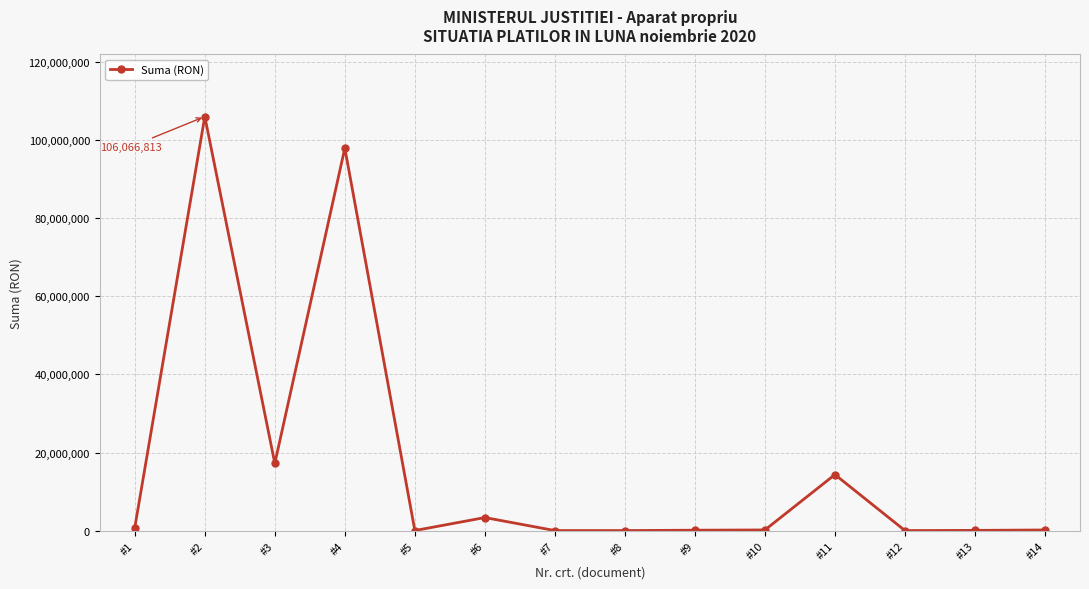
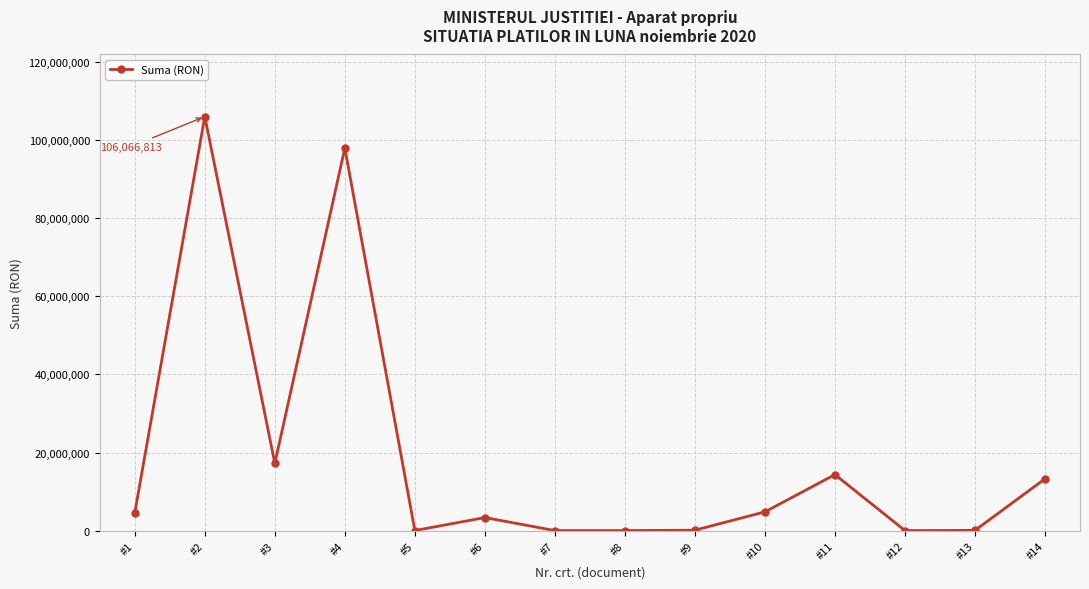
#1: 1,000,000 -> 5,000,000
#10: 0 -> 5,000,000
#14: 0 -> 13,000,000
